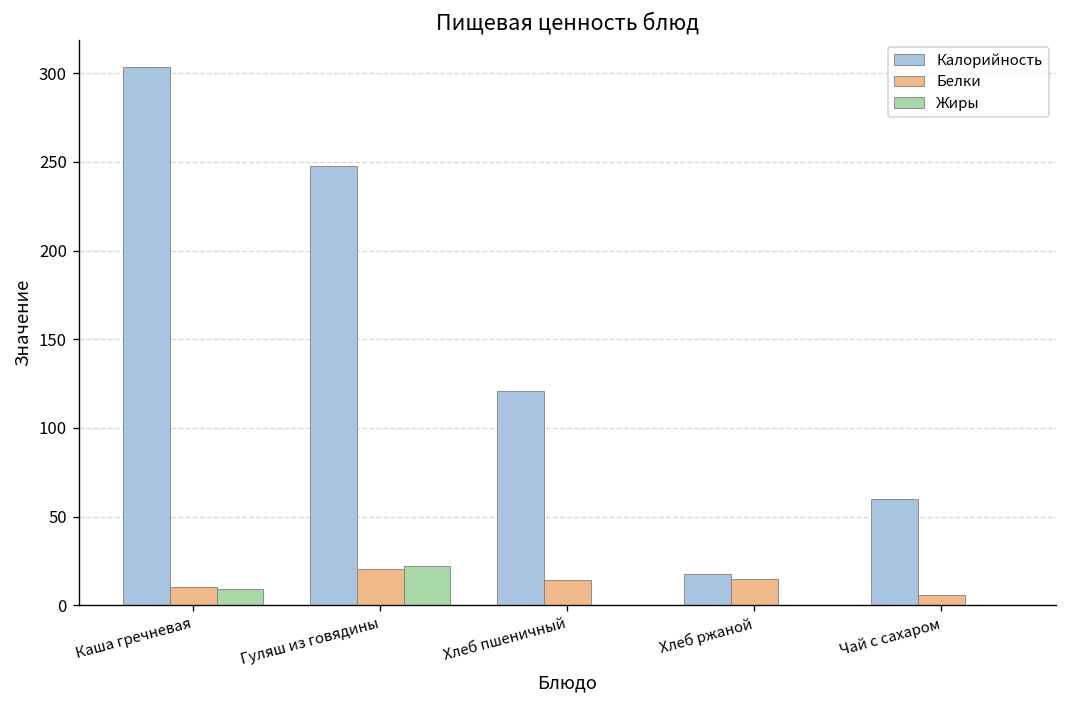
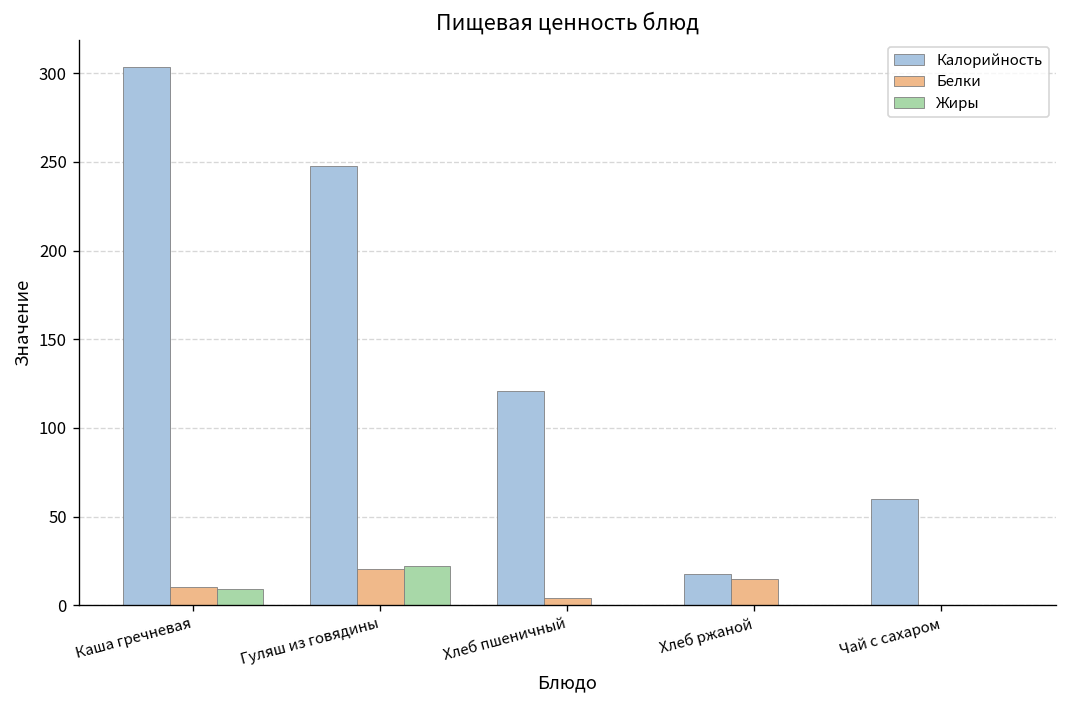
Белки, Хлеб пшеничный: 14 -> 4
Белки, Чай с сахаром: 6 -> 0
